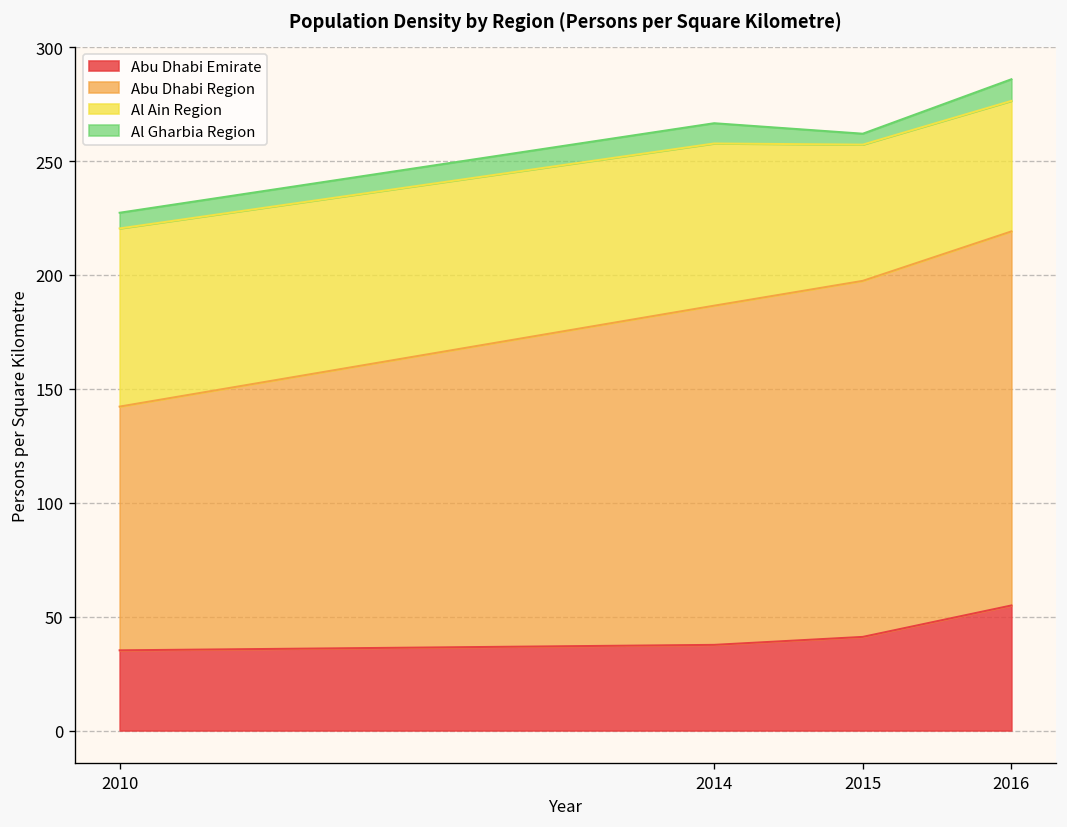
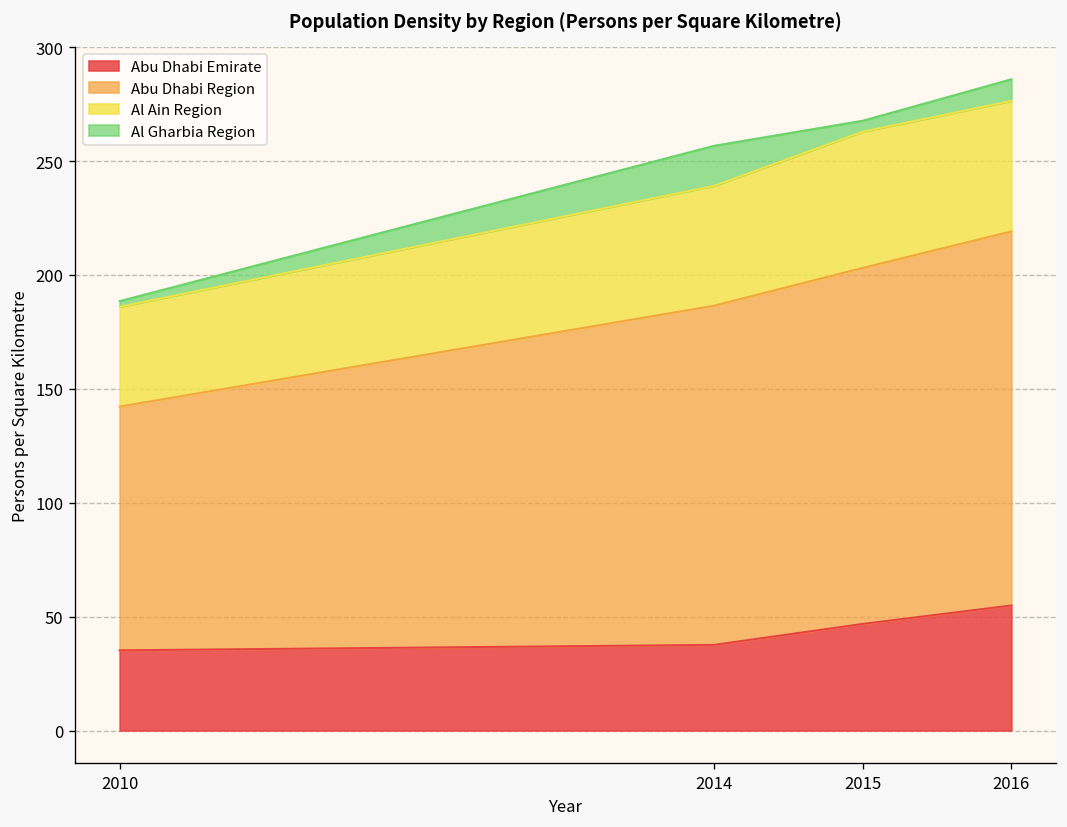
Al Ain Region, 2010: 78 -> 44
Al Gharbia Region, 2010: 7 -> 3
Al Ain Region, 2014: 71 -> 53
Al Gharbia Region, 2014: 9 -> 18
Abu Dhabi Emirate, 2015: 41 -> 47
